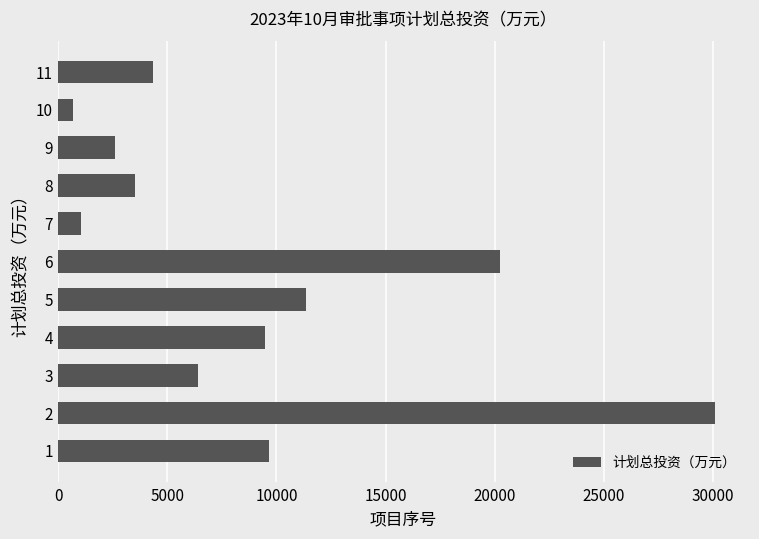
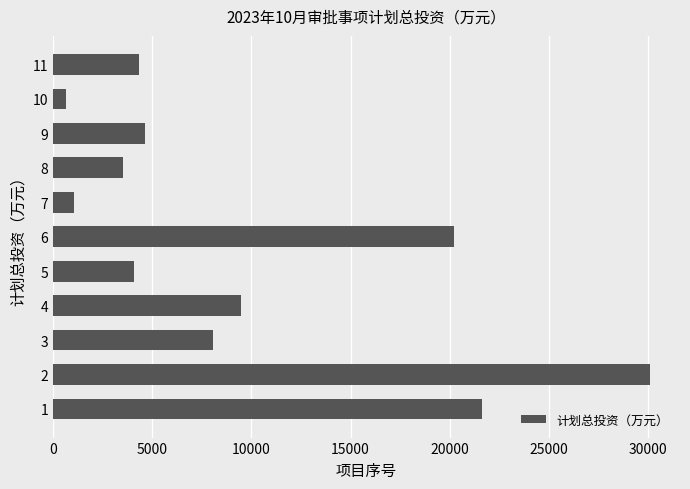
9: 2600 -> 4600
5: 11400 -> 4100
3: 6400 -> 8100
1: 9700 -> 21600
